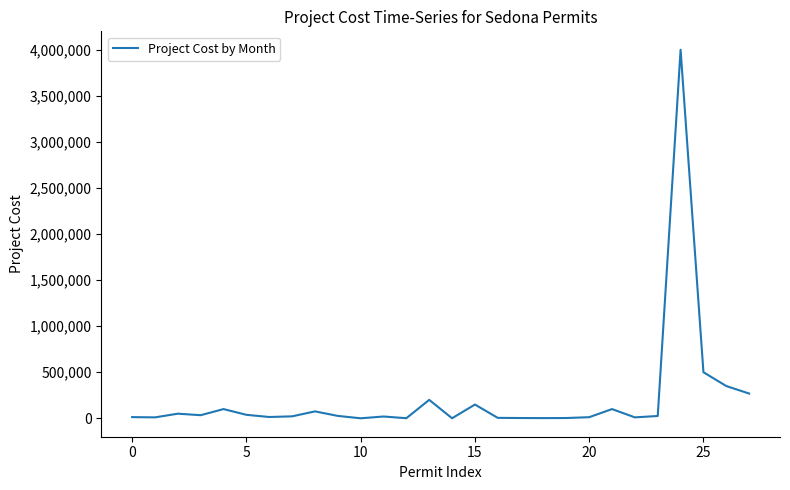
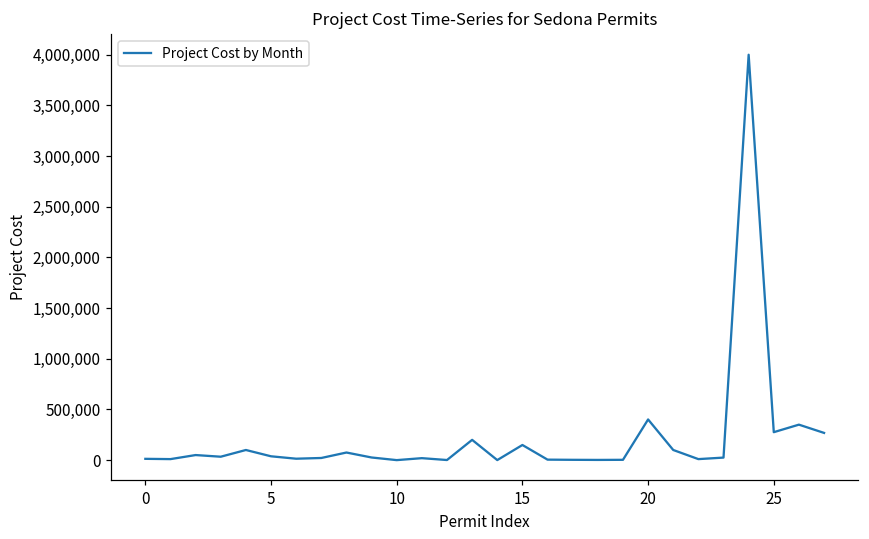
20: 0 -> 400,000
25: 500,000 -> 300,000
